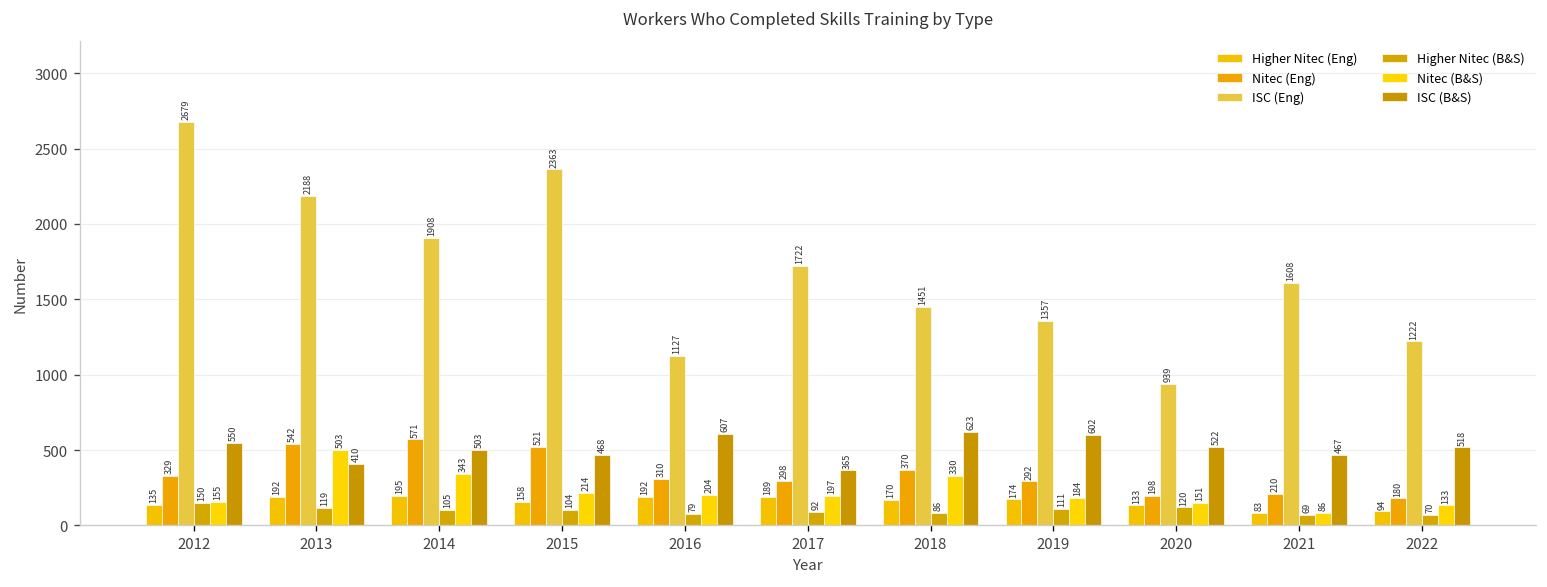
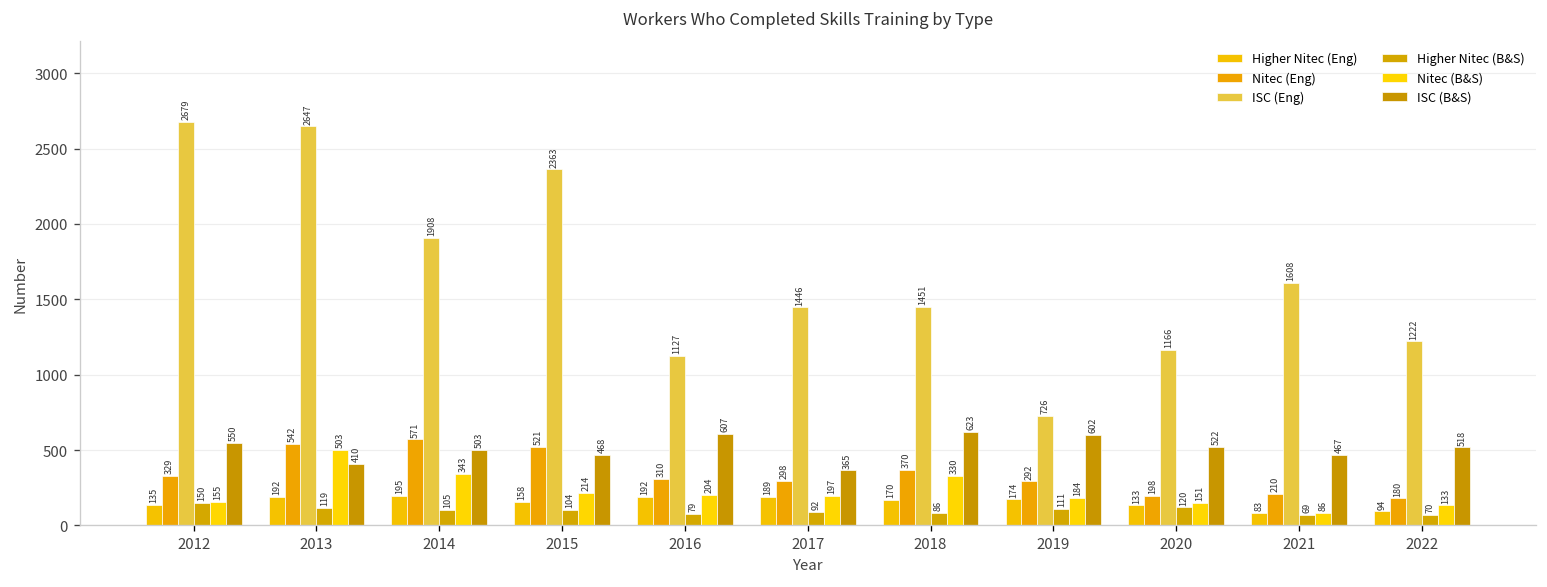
ISC (Eng), 2013: 2188 -> 2647
ISC (Eng), 2017: 1722 -> 1446
ISC (Eng), 2019: 1357 -> 726
ISC (Eng), 2020: 939 -> 1166
